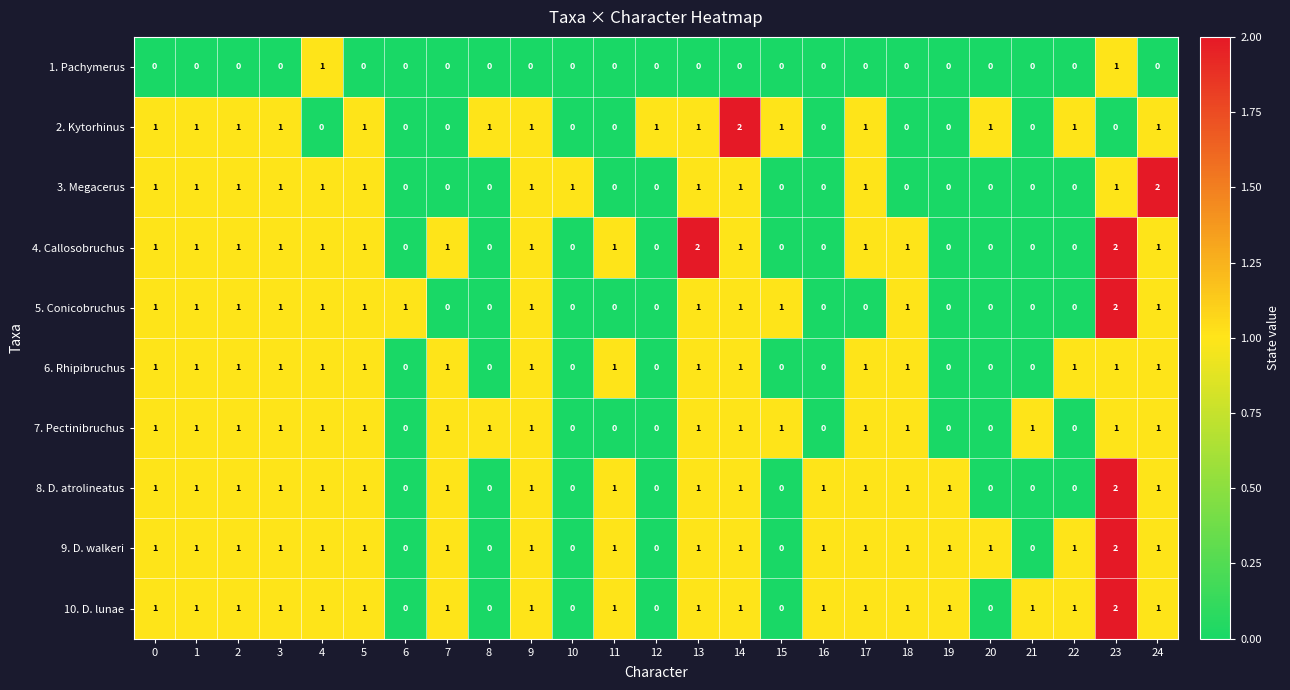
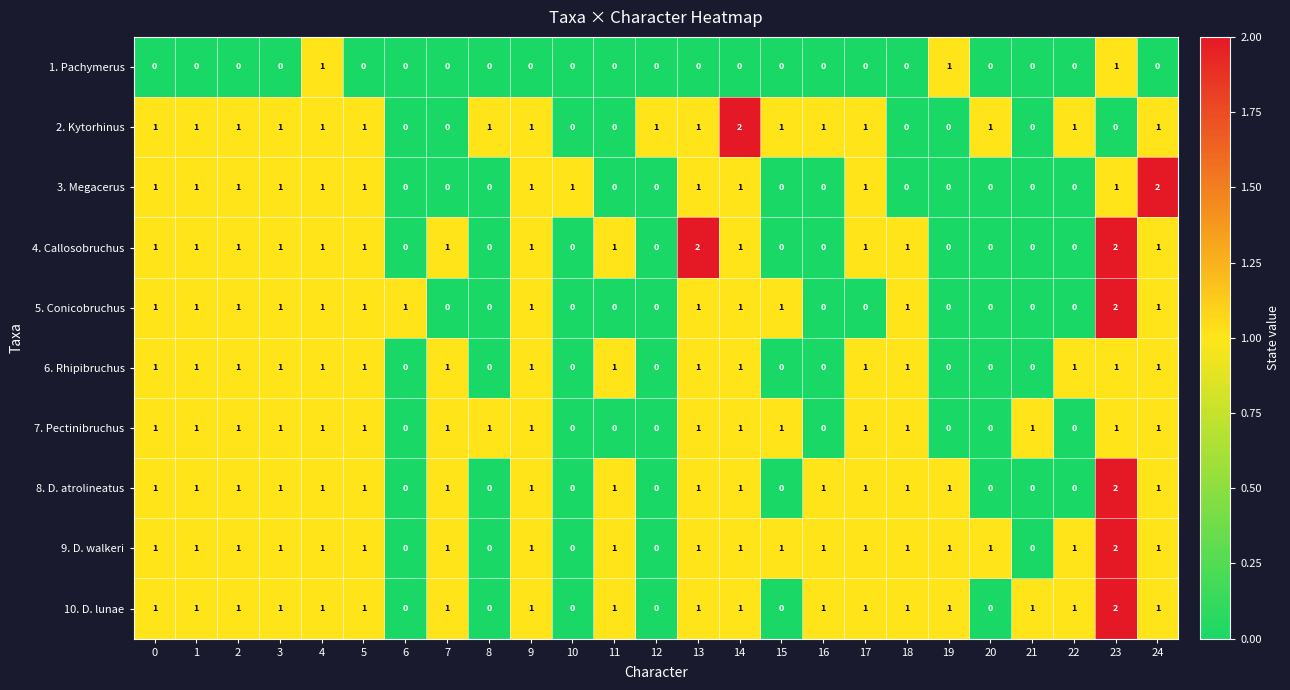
1. Pachymerus, 19: 0 -> 1
2. Kytorhinus, 4: 0 -> 1
2. Kytorhinus, 16: 0 -> 1
9. D. walkeri, 15: 0 -> 1
